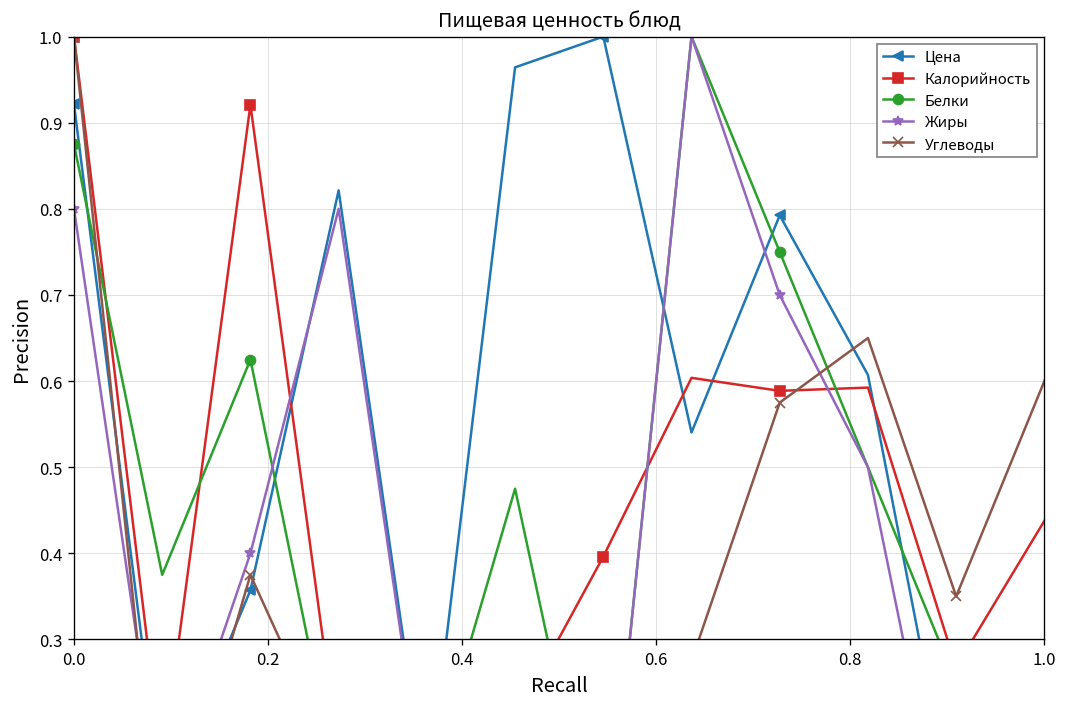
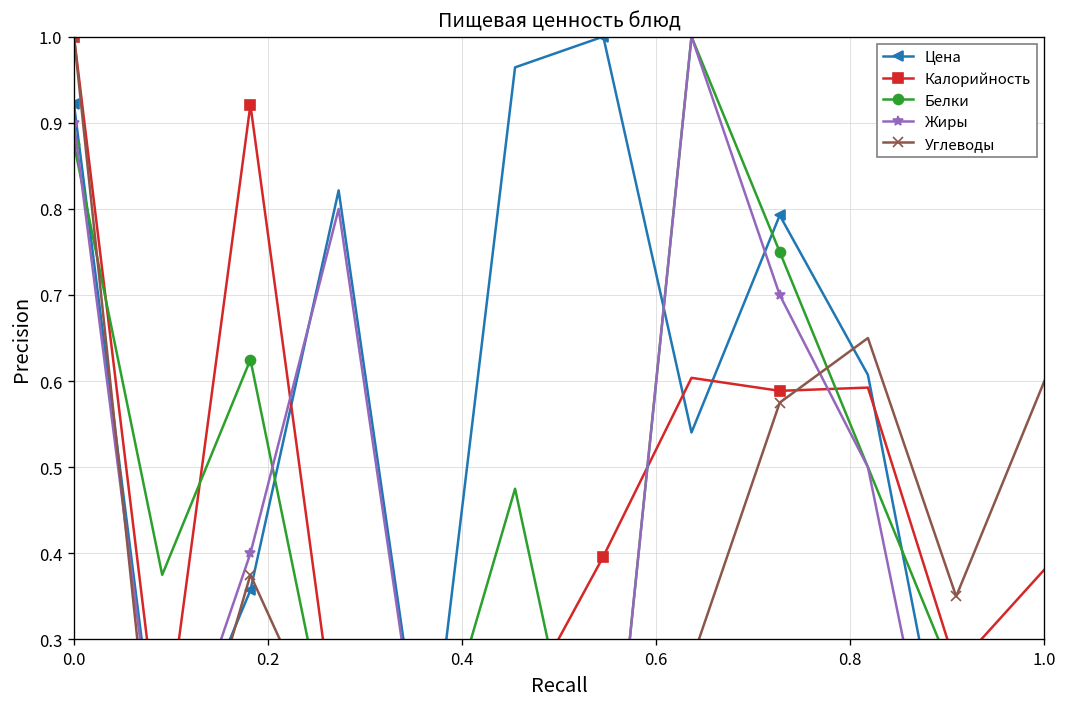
Жиры, 0.0: 0.80 -> 0.90
Калорийность, 1.0: 0.44 -> 0.38
